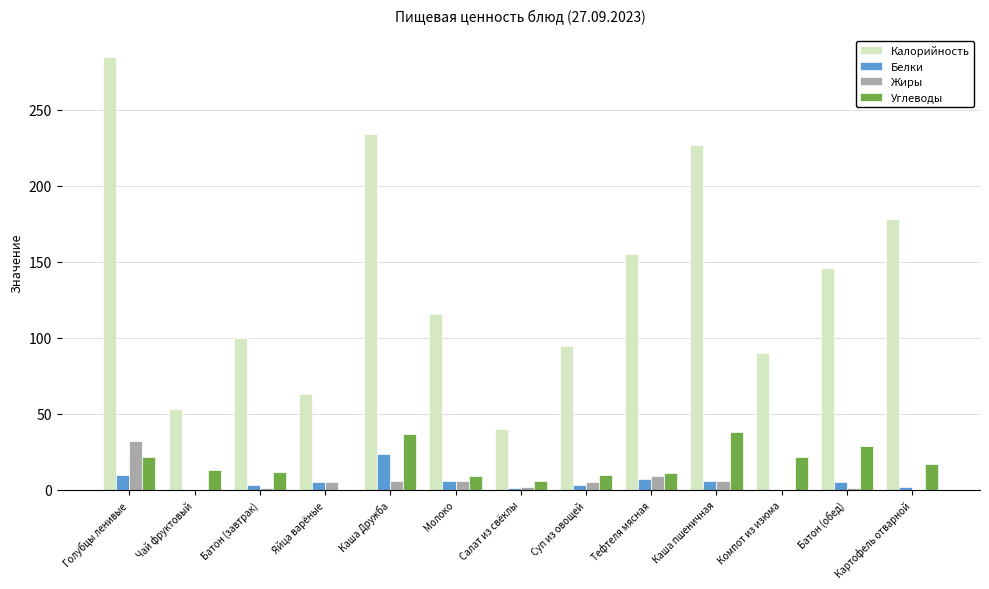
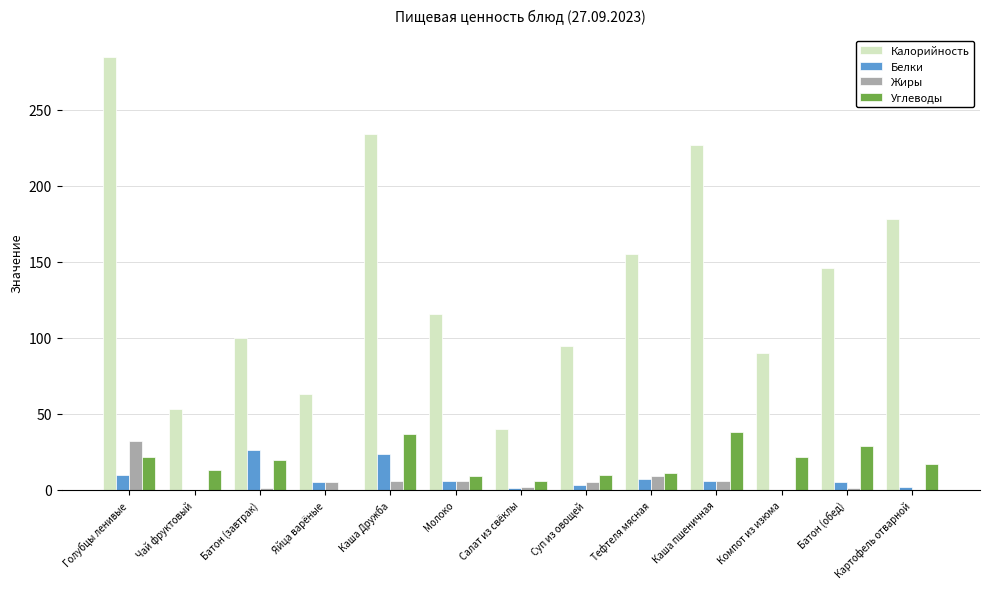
Белки, Батон (завтрак): 3 -> 26
Углеводы, Батон (завтрак): 12 -> 20
